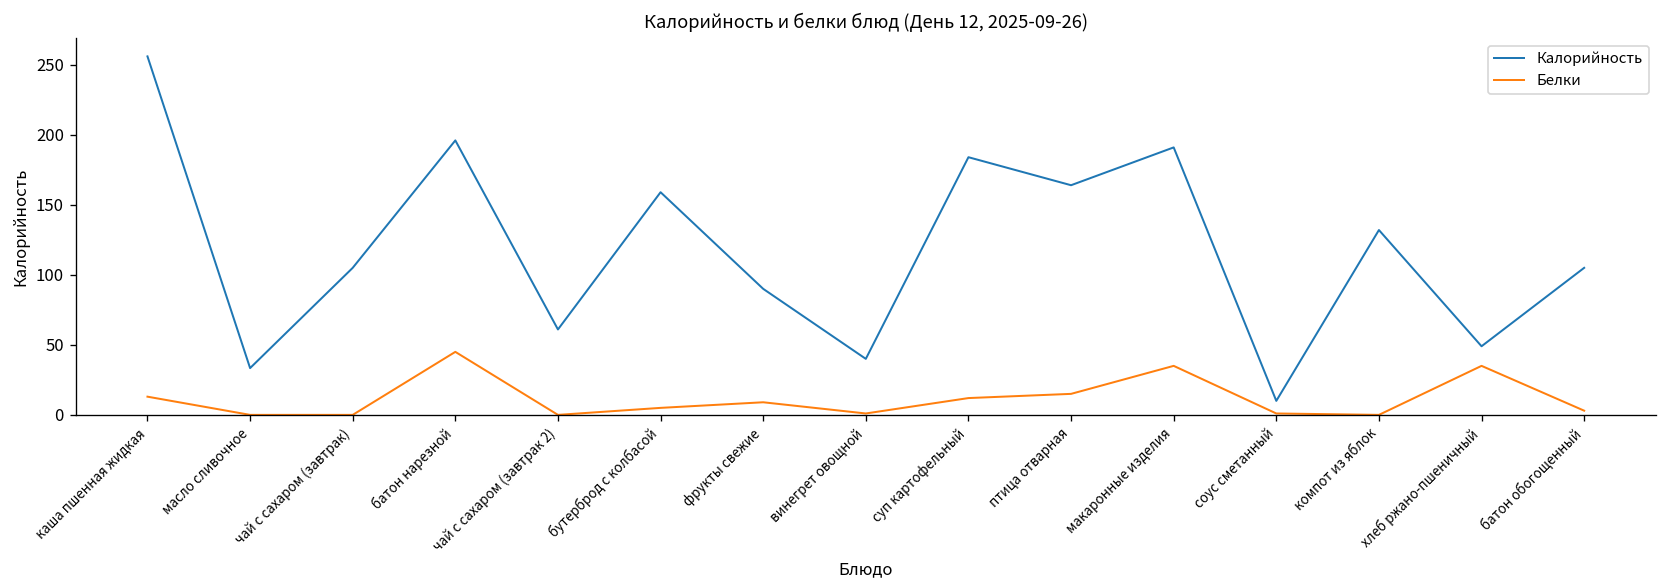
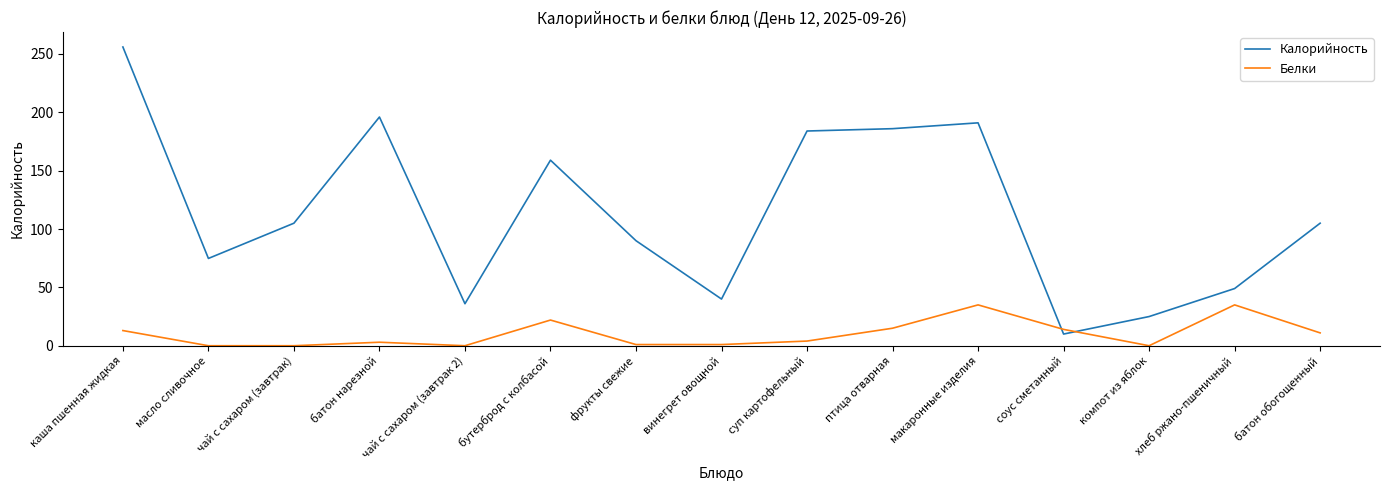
Калорийность, масло сливочное: 33 -> 75
Белки, батон нарезной: 45 -> 3
Калорийность, чай с сахаром (завтрак 2): 61 -> 36
Белки, бутерброд с колбасой: 5 -> 22
Белки, фрукты свежие: 9 -> 1
Белки, суп картофельный: 12 -> 4
Калорийность, птица отварная: 164 -> 186
Белки, соус сметанный: 1 -> 14
Калорийность, компот из яблок: 132 -> 25
Белки, батон обогощенный: 3 -> 11
